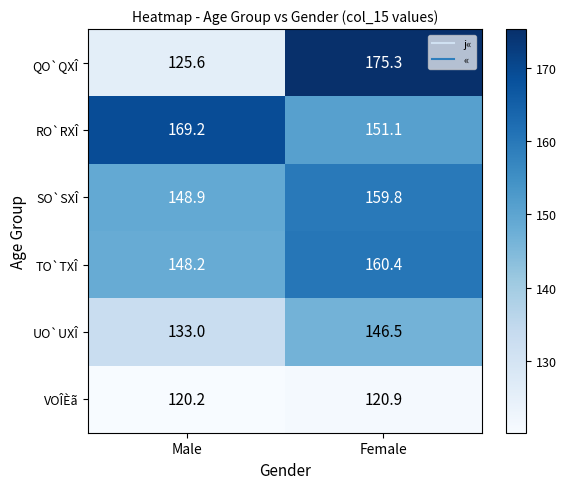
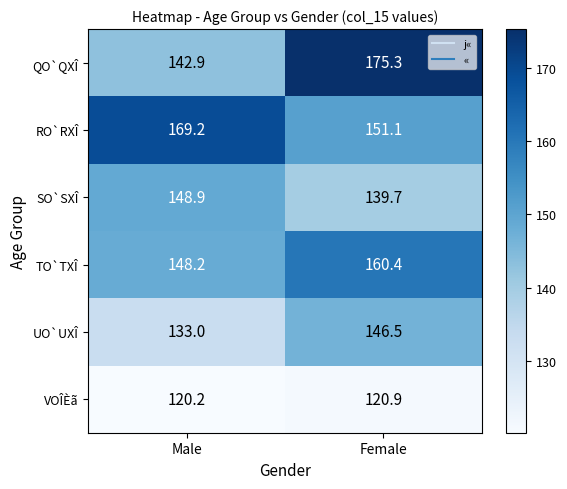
QO`QXÎ, Male: 125.6 -> 142.9
SO`SXÎ, Female: 159.8 -> 139.7
